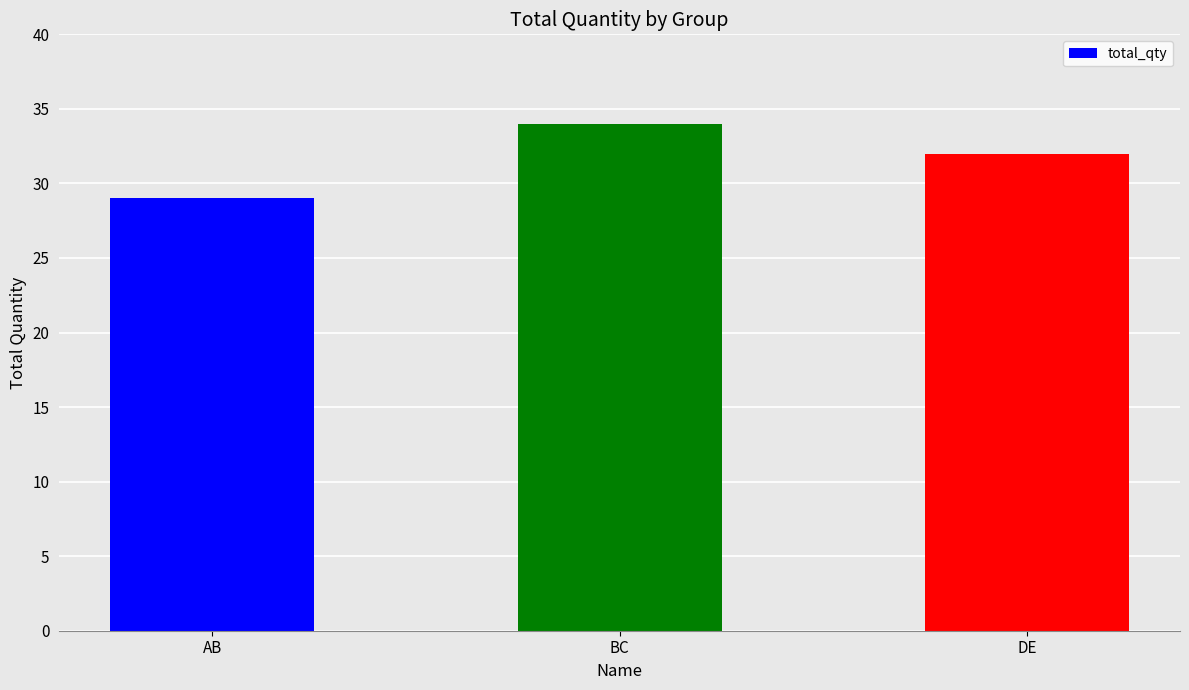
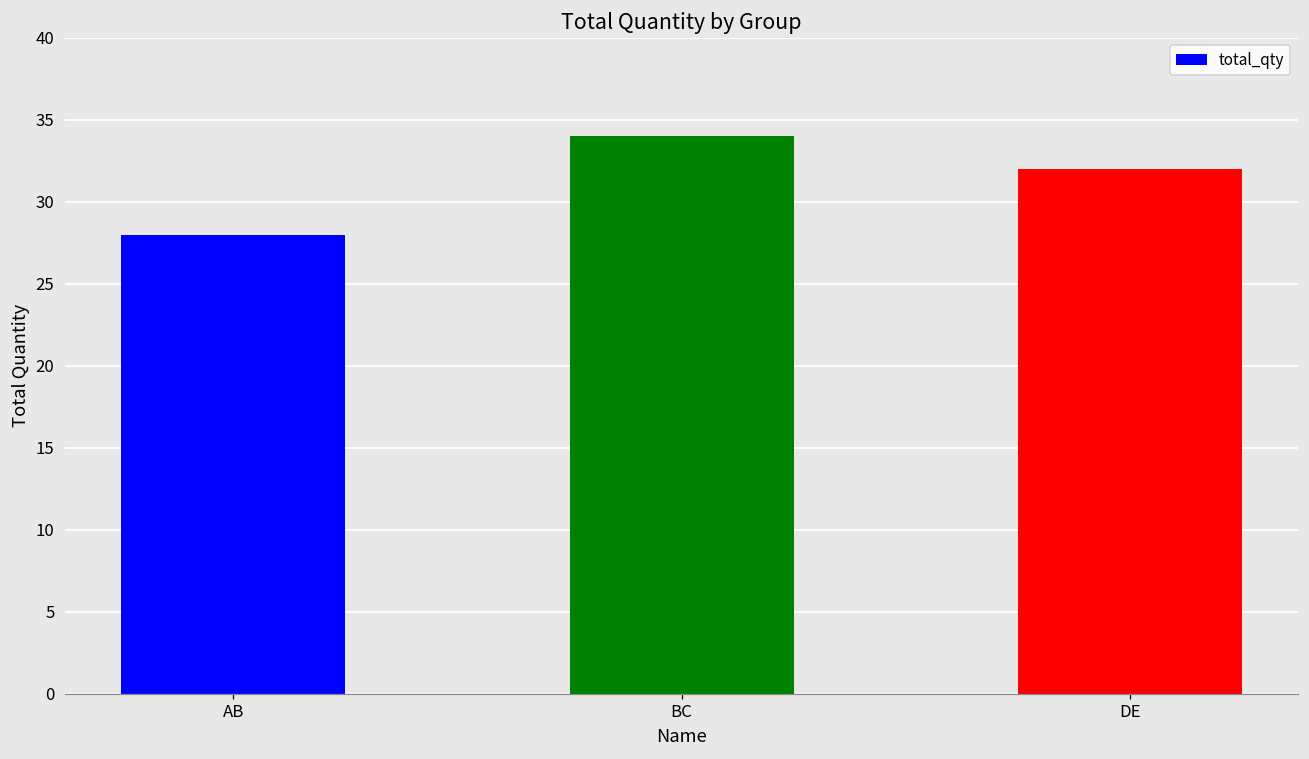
AB: 29 -> 28
